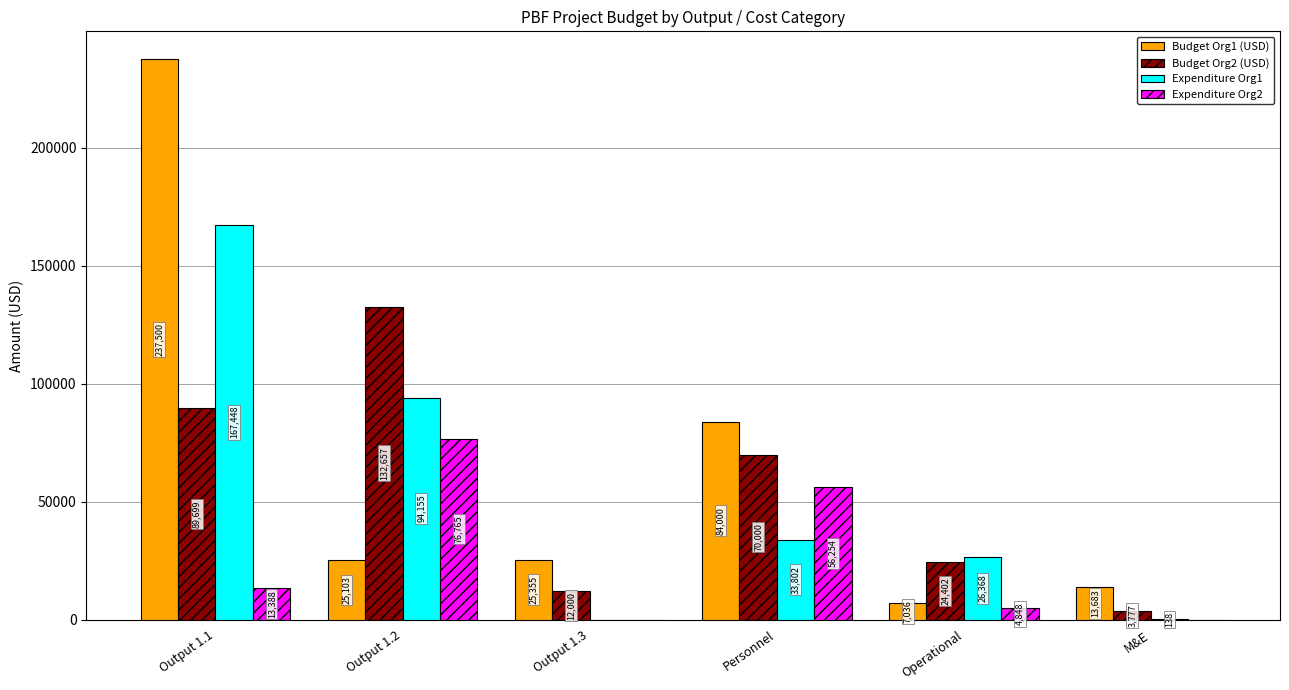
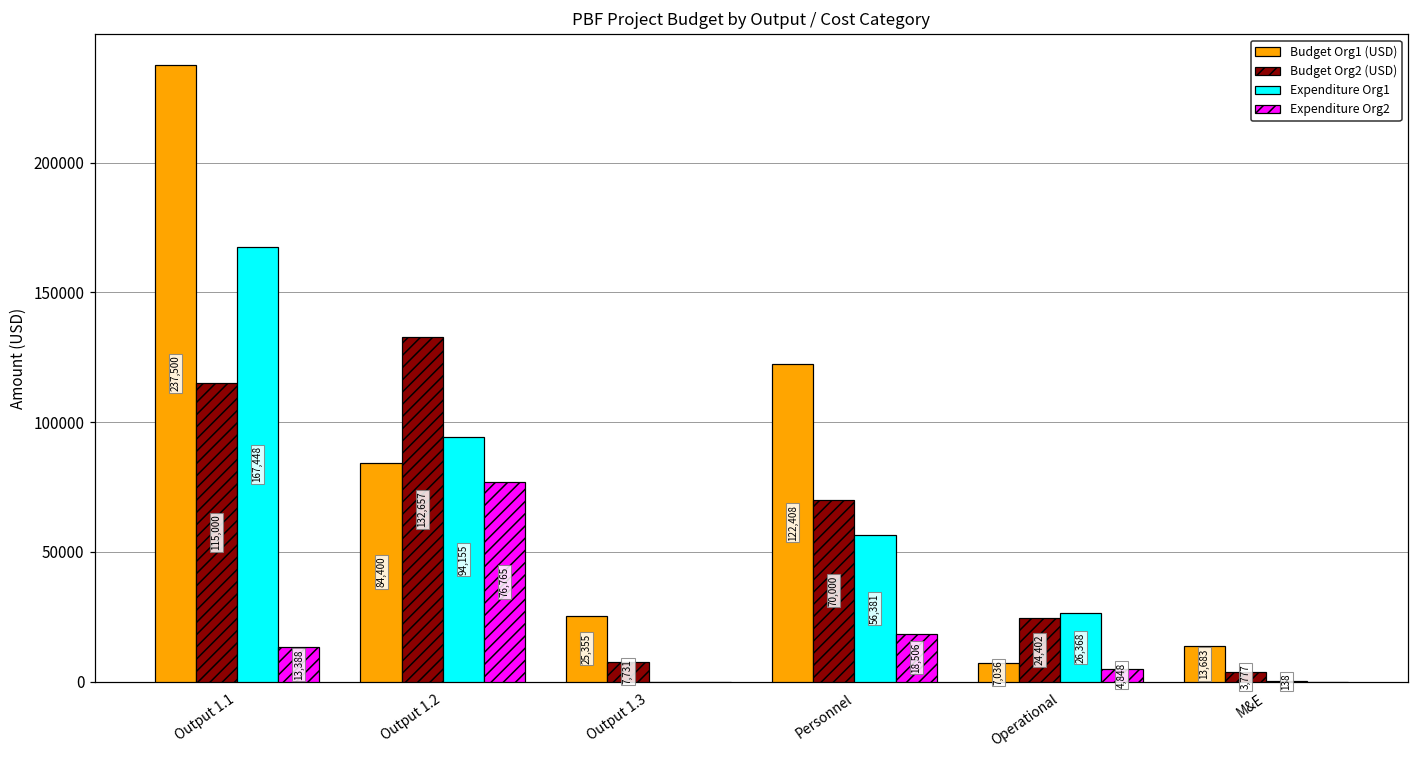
Budget Org2 (USD), Output 1.1: 89,699 -> 115,000
Budget Org1 (USD), Output 1.2: 25,103 -> 84,400
Budget Org2 (USD), Output 1.3: 12,000 -> 7,731
Budget Org1 (USD), Personnel: 84,000 -> 122,408
Expenditure Org1, Personnel: 33,802 -> 56,381
Expenditure Org2, Personnel: 56,254 -> 18,506
